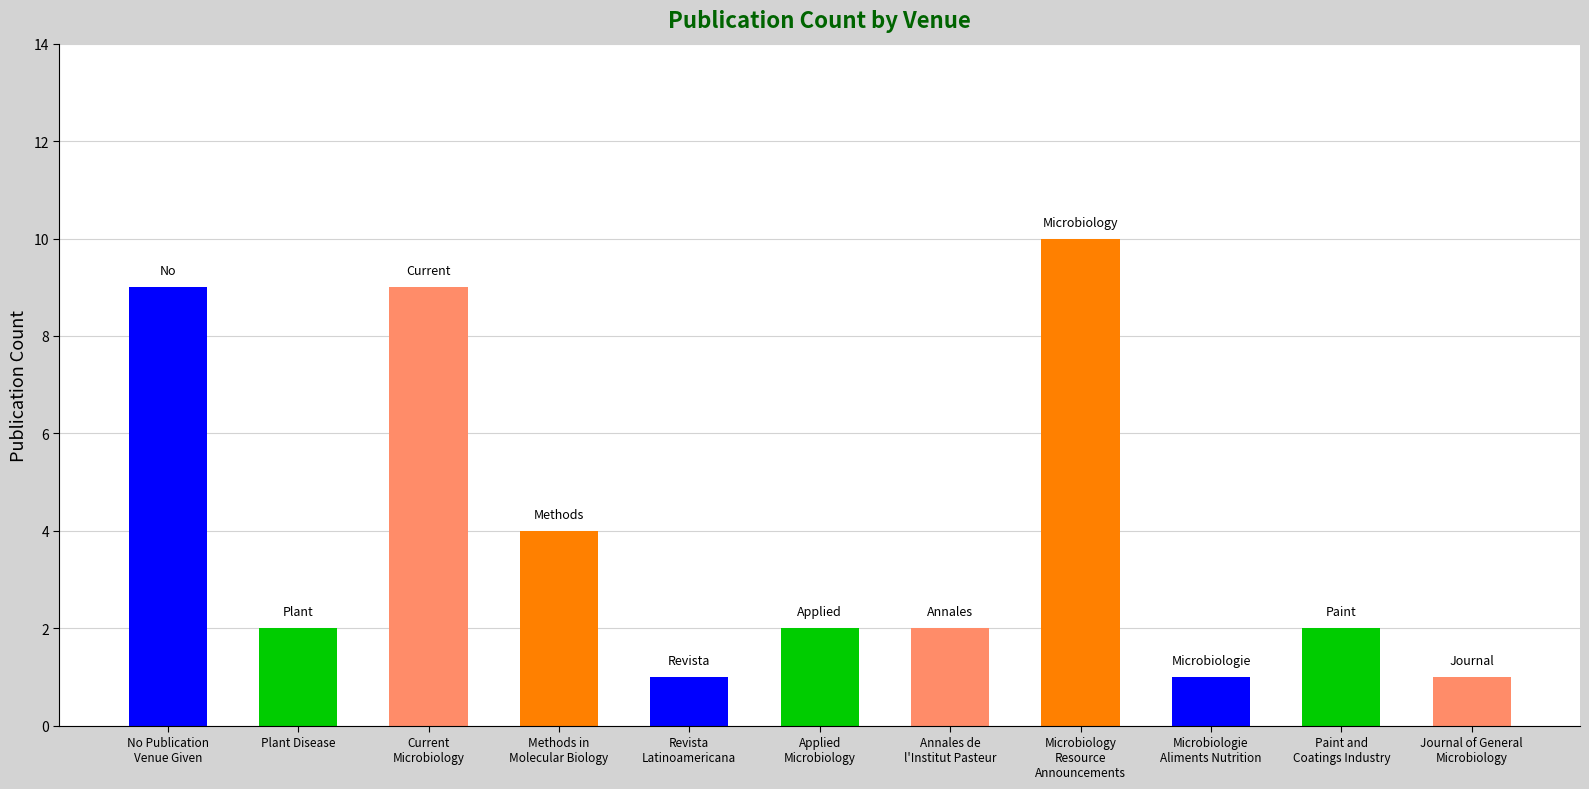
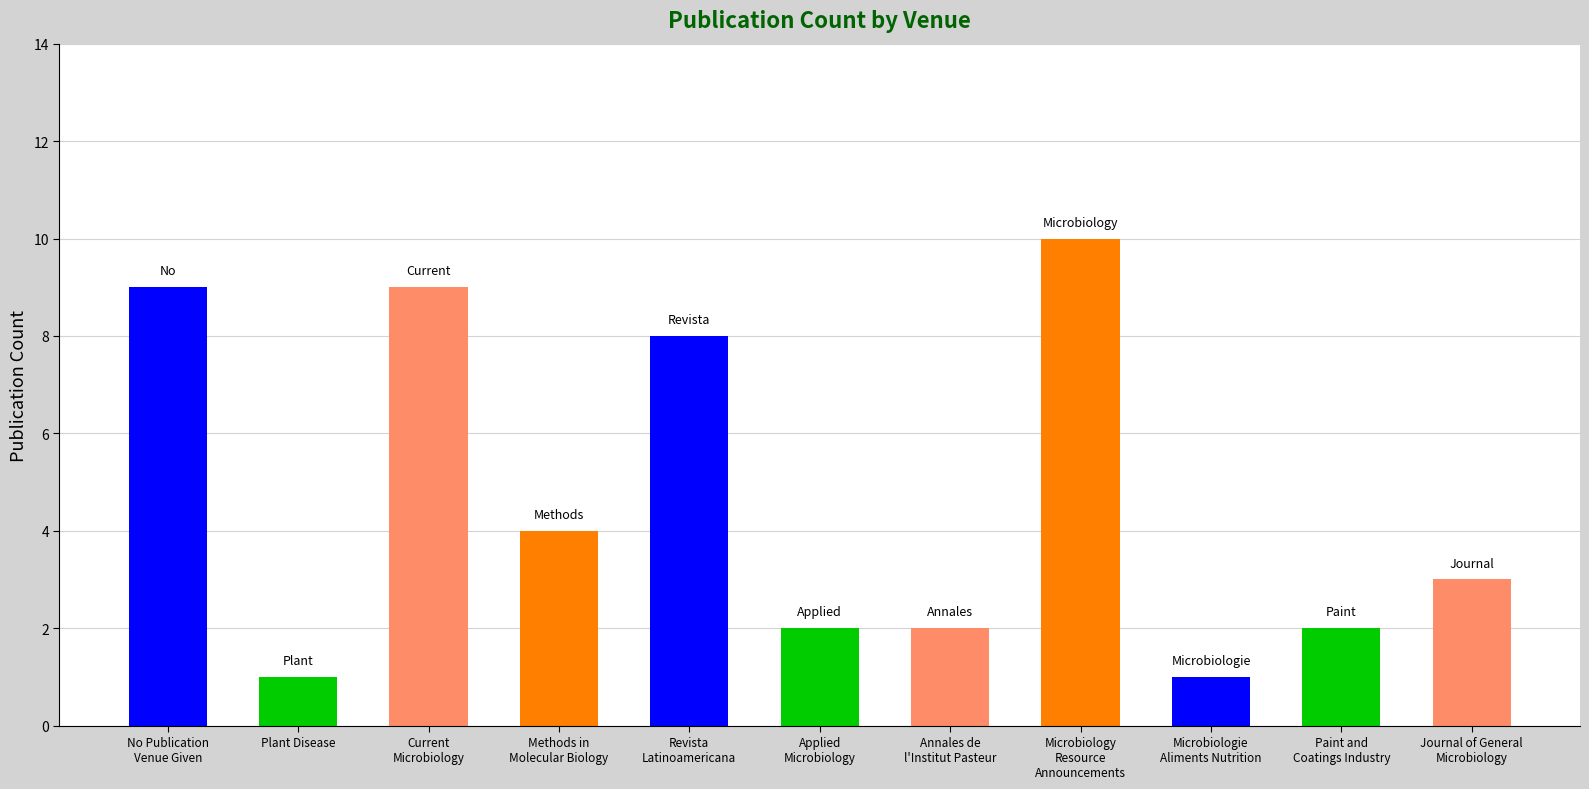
Plant Disease: 2 -> 1
Revista Latinoamericana: 1 -> 8
Journal of General Microbiology: 1 -> 3
